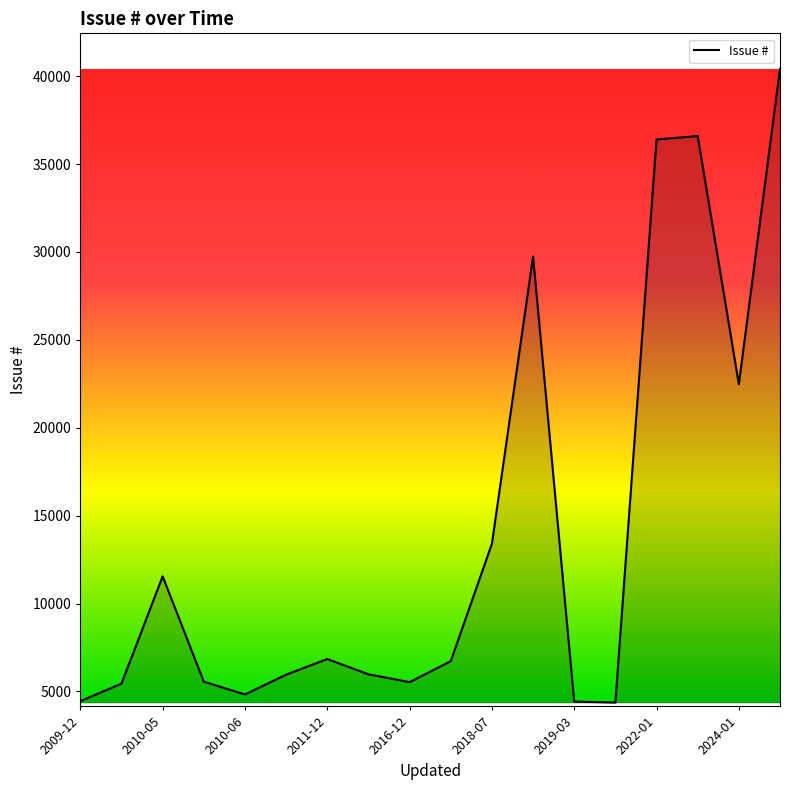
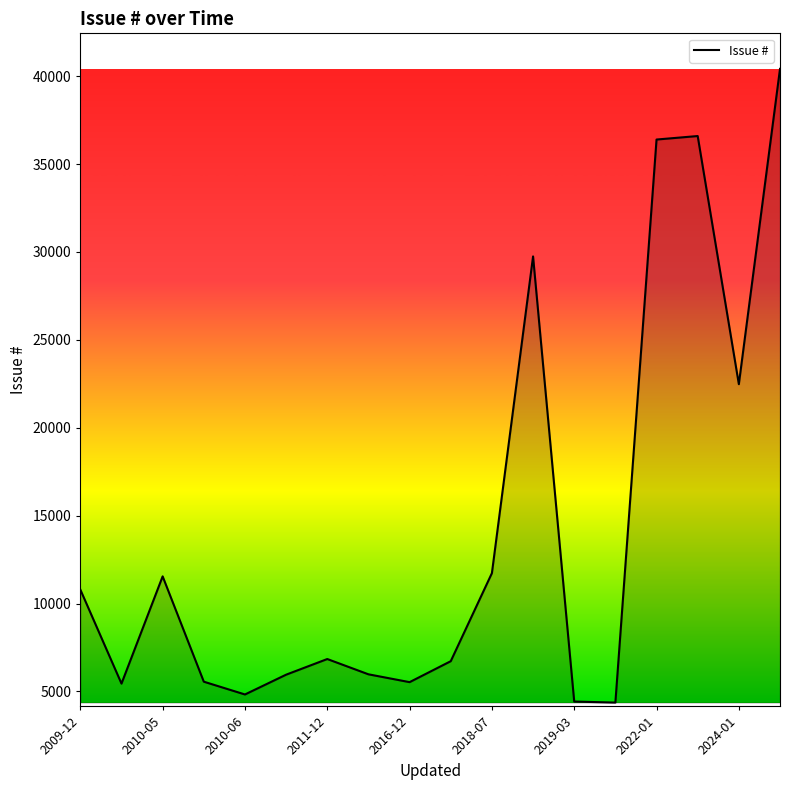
2009-12: 4400 -> 10800
2018-07: 13400 -> 11700
